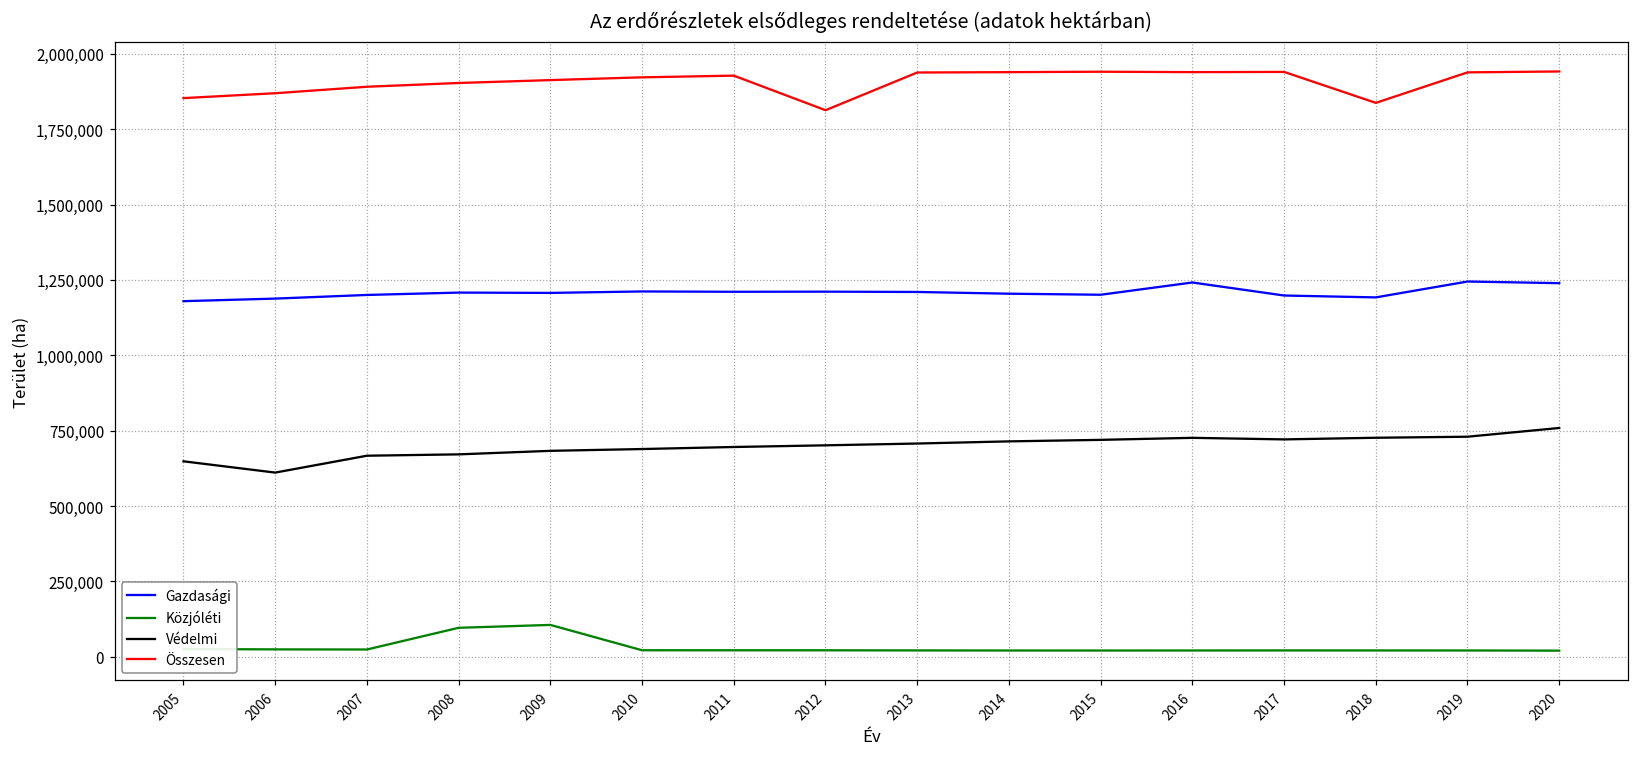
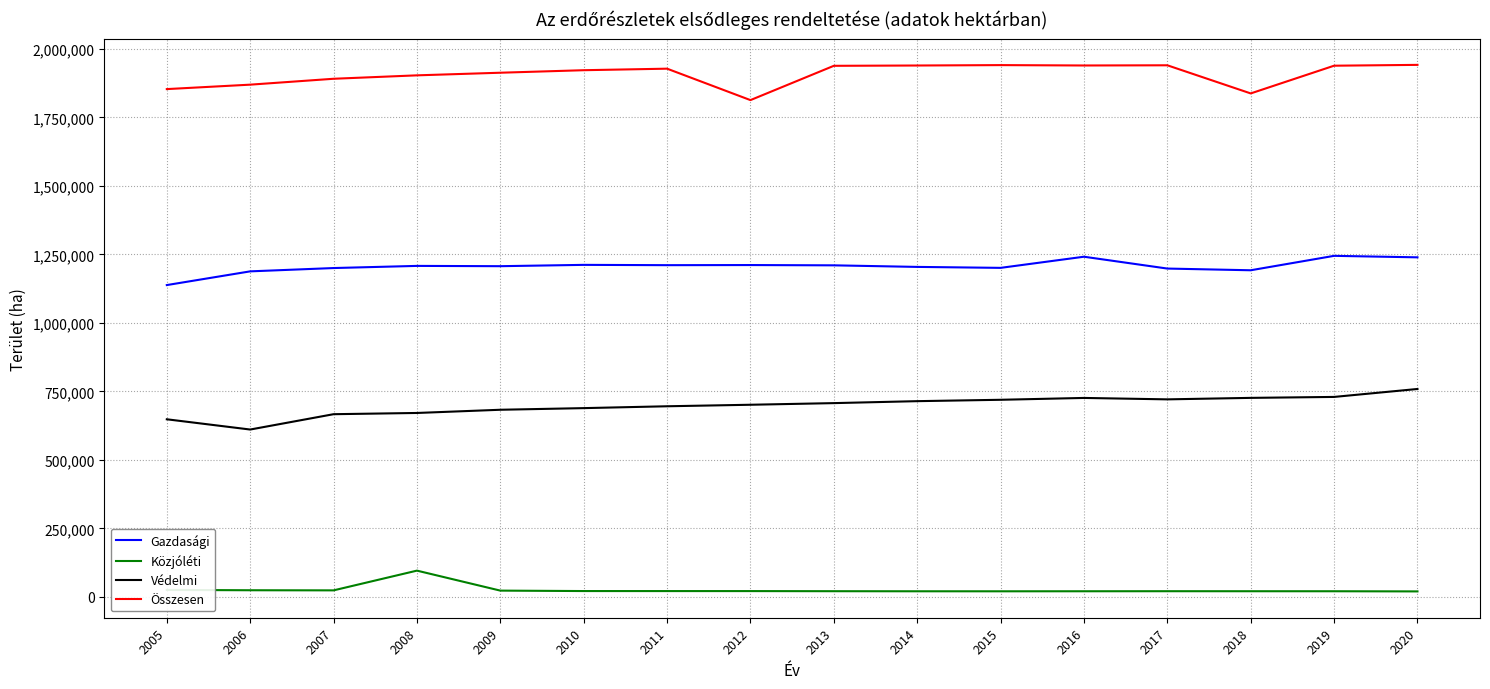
Gazdasági, 2005: 1,180,000 -> 1,140,000
Közjóléti, 2009: 110,000 -> 20,000
